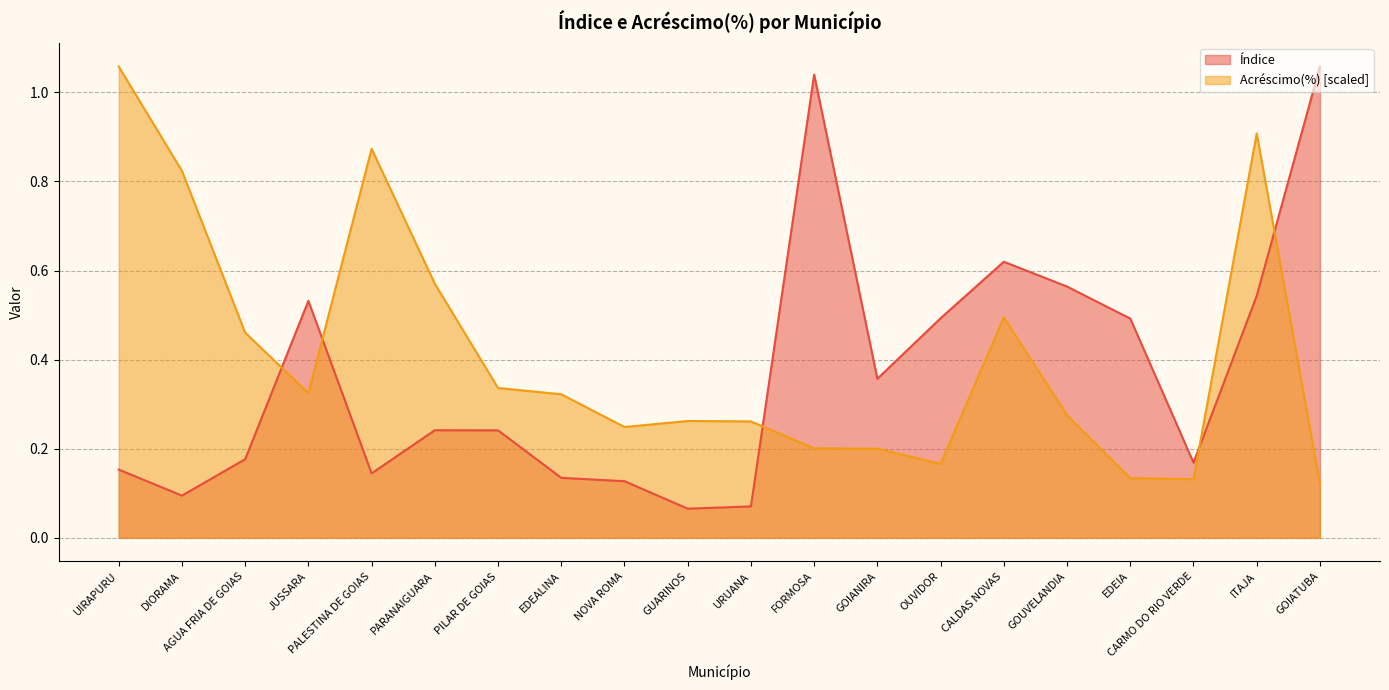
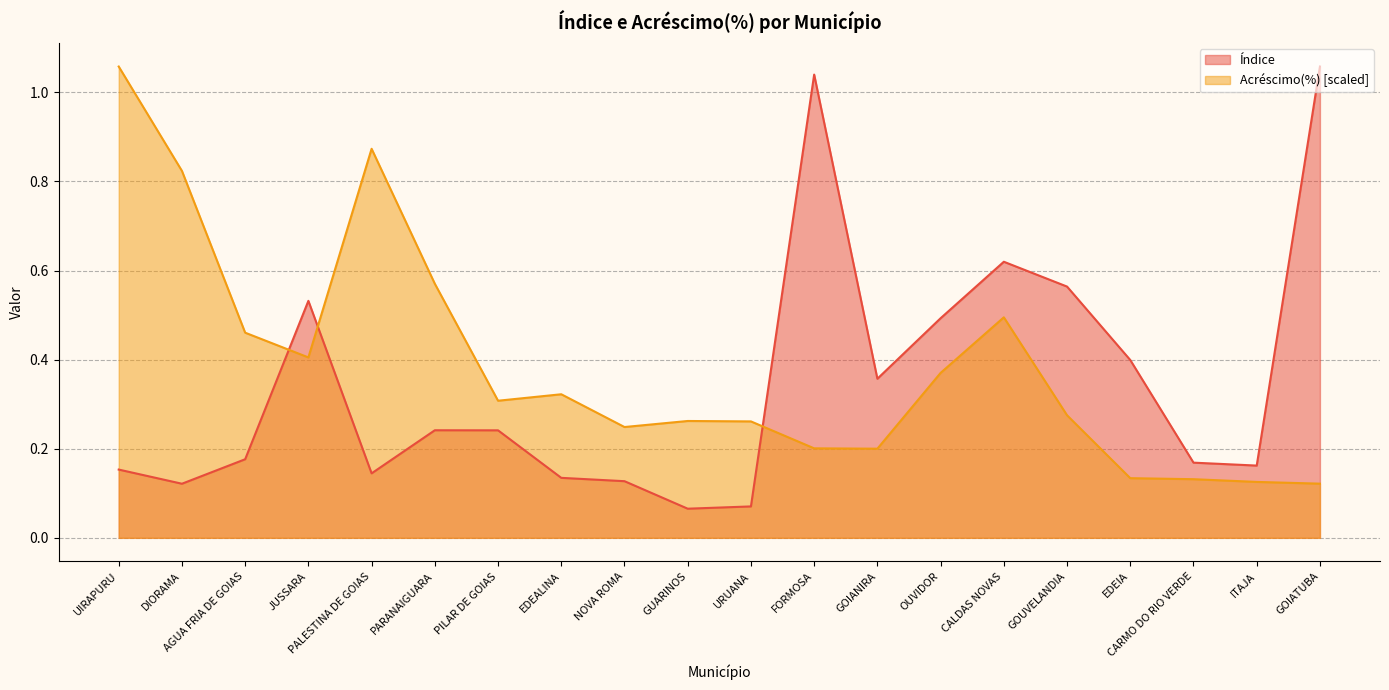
Índice, DIORAMA: 0.09 -> 0.12
Acréscimo(%) [scaled], JUSSARA: 0.32 -> 0.41
Acréscimo(%) [scaled], PILAR DE GOIAS: 0.34 -> 0.31
Acréscimo(%) [scaled], OUVIDOR: 0.17 -> 0.37
Índice, EDEIA: 0.49 -> 0.40
Índice, ITAJA: 0.54 -> 0.16
Acréscimo(%) [scaled], ITAJA: 0.91 -> 0.13
